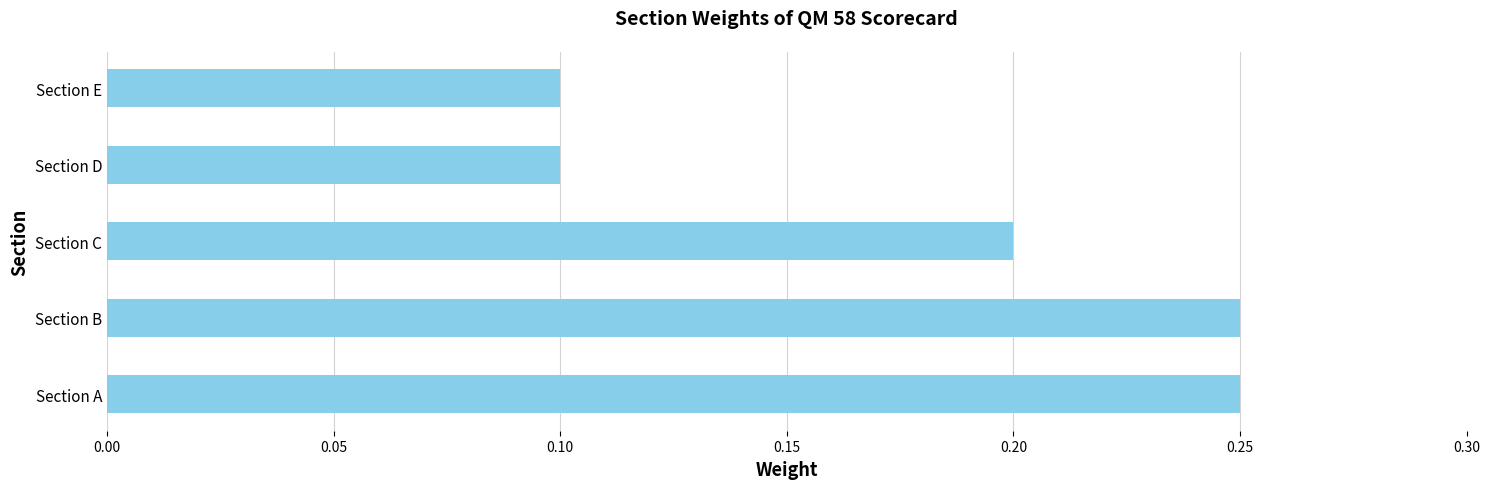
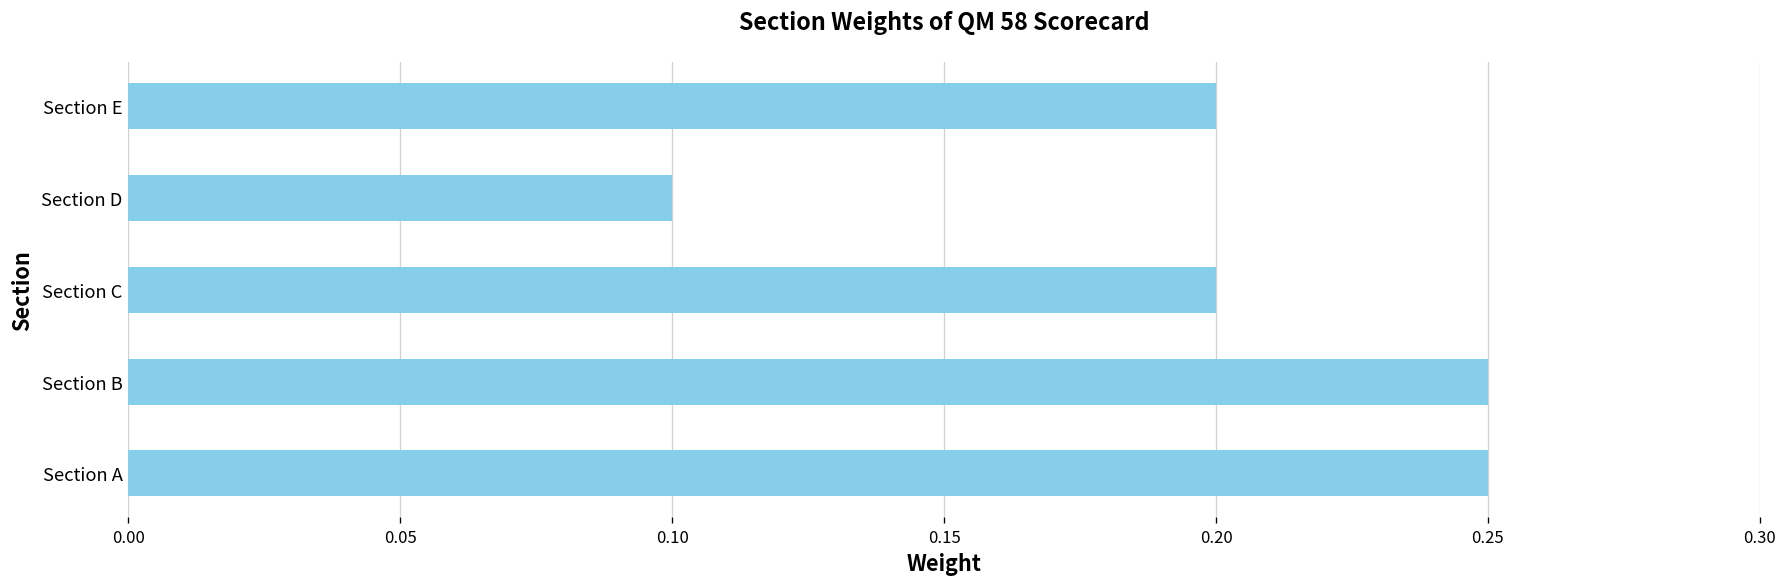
Section E: 0.1 -> 0.2
